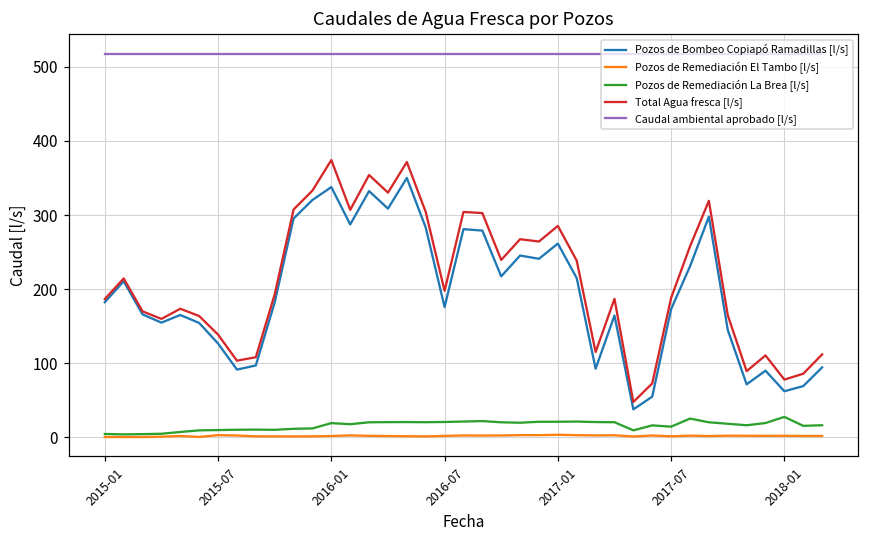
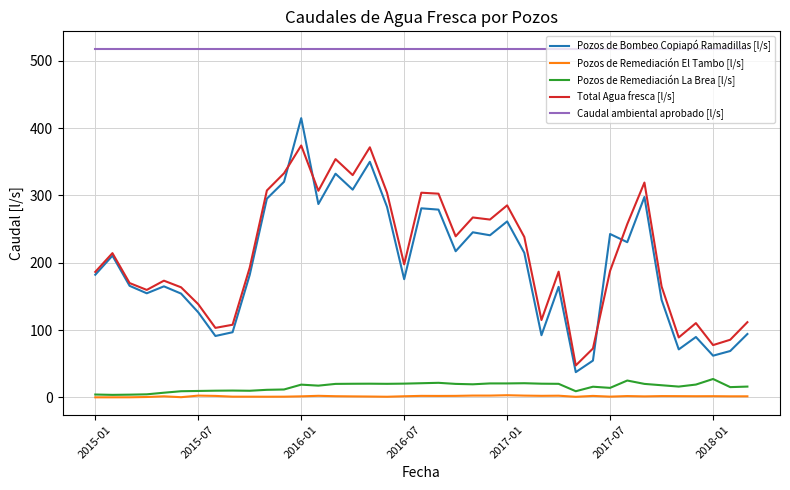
Pozos de Bombeo Copiapó Ramadillas [l/s], 2016-01: 340 -> 410
Pozos de Bombeo Copiapó Ramadillas [l/s], 2017-07: 170 -> 240
